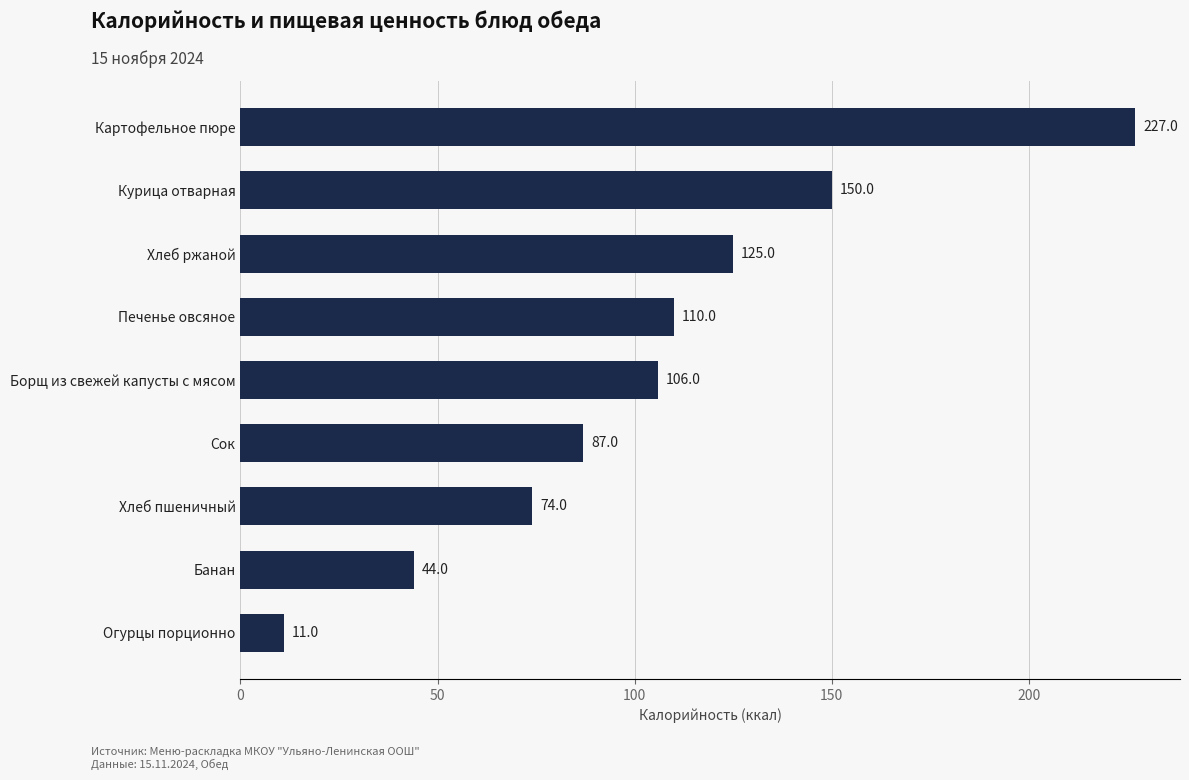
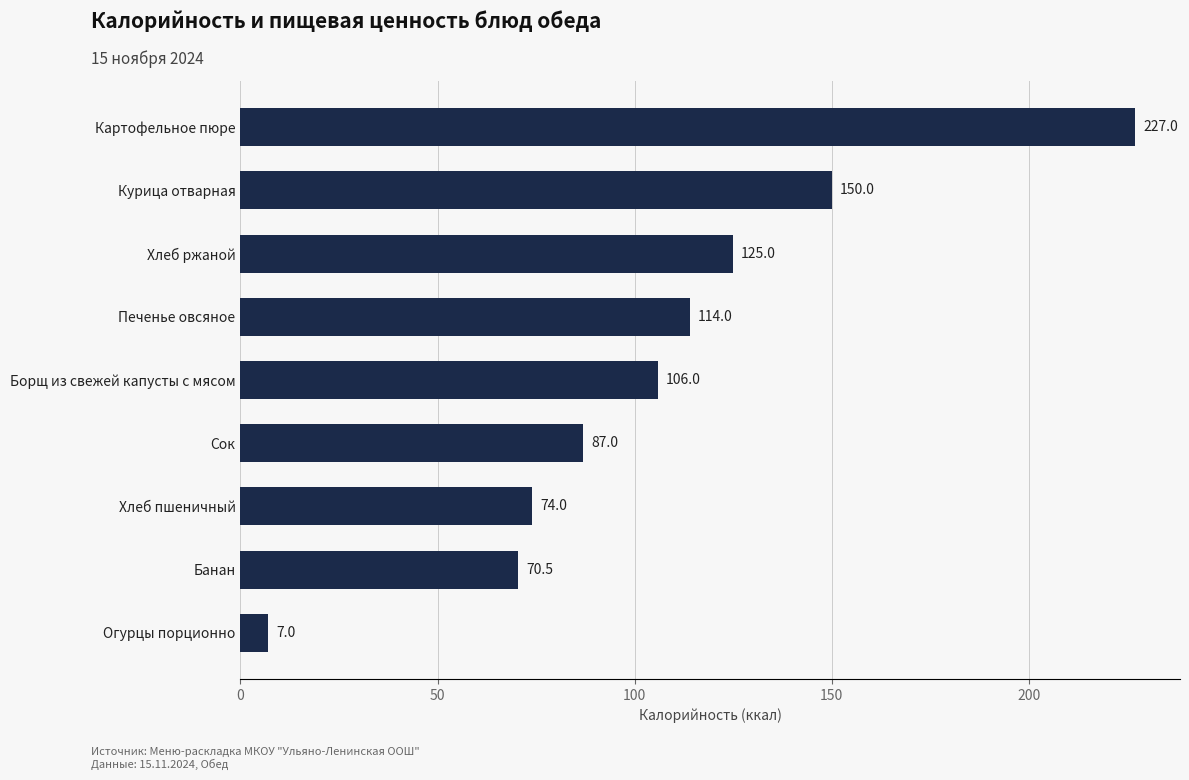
Печенье овсяное: 110.0 -> 114.0
Банан: 44.0 -> 70.5
Огурцы порционно: 11.0 -> 7.0
